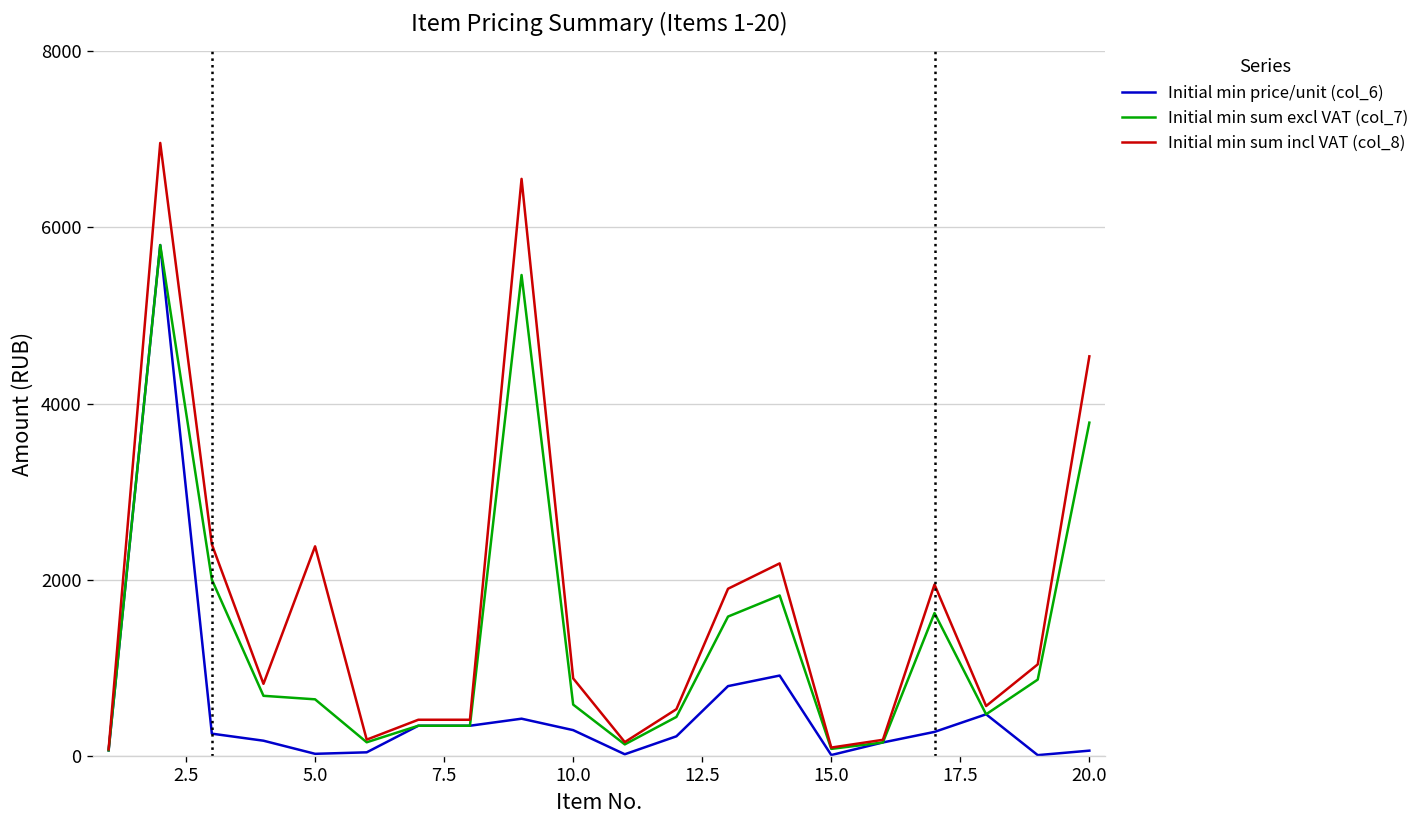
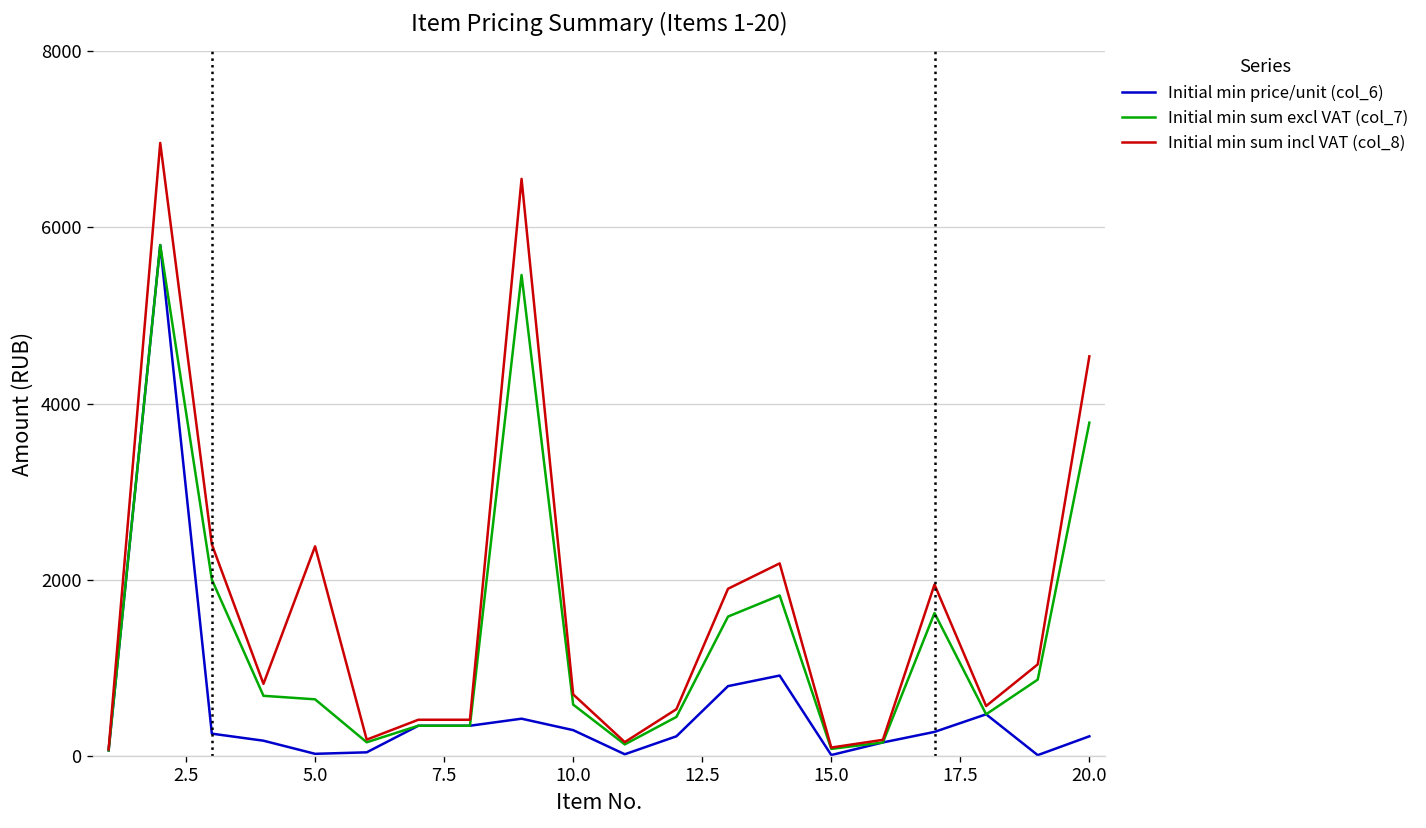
Initial min sum incl VAT (col_8), 10.0: 900 -> 700
Initial min price/unit (col_6), 20.0: 100 -> 200
